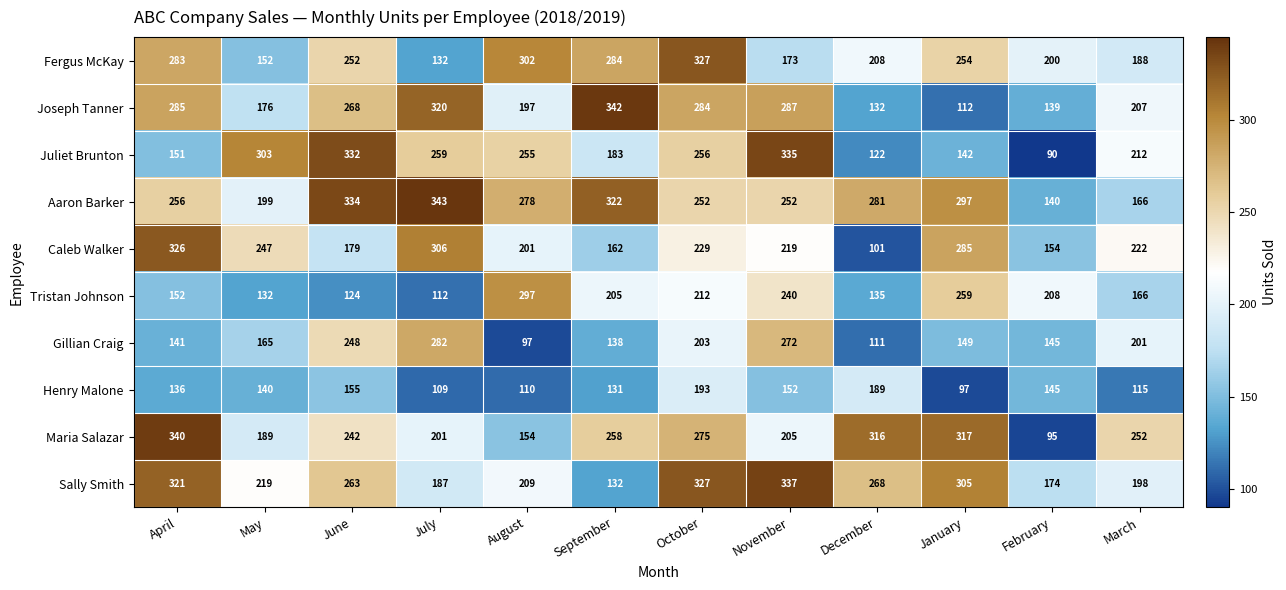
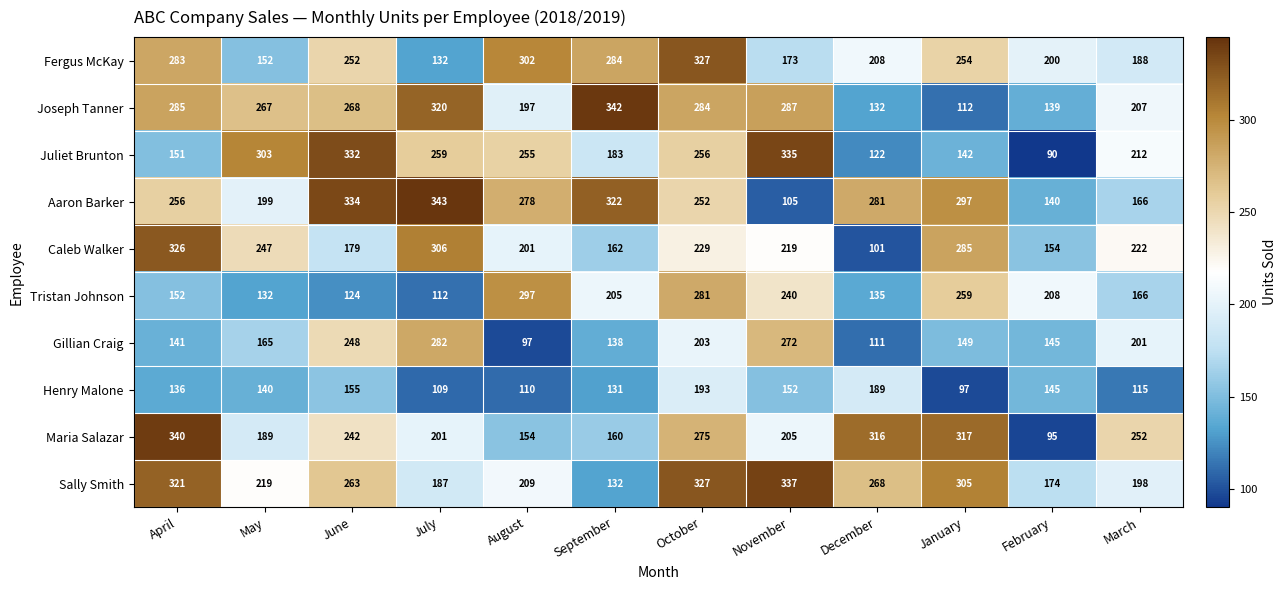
Joseph Tanner, May: 176 -> 267
Aaron Barker, November: 252 -> 105
Tristan Johnson, October: 212 -> 281
Maria Salazar, September: 258 -> 160
